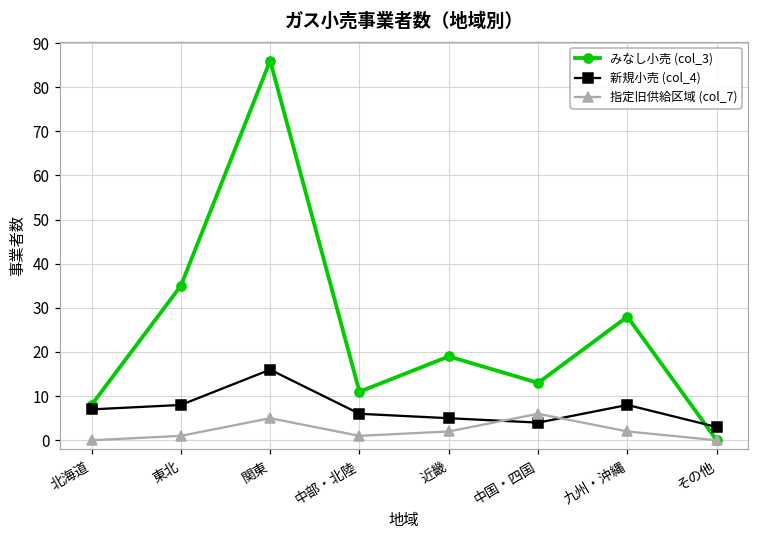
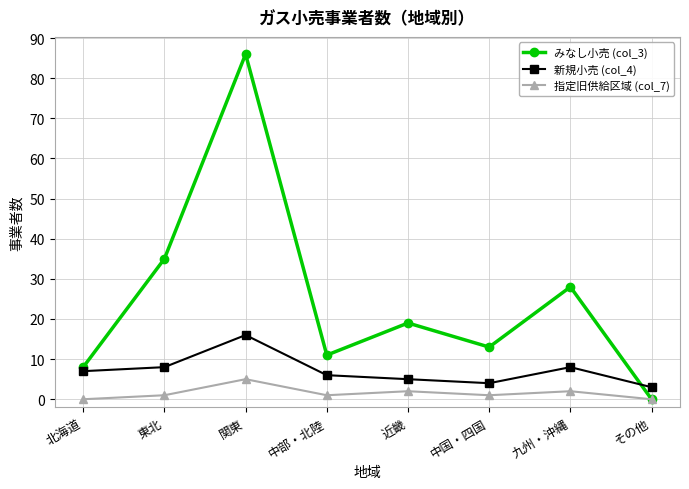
指定旧供給区域 (col_7), 中国・四国: 6 -> 1
